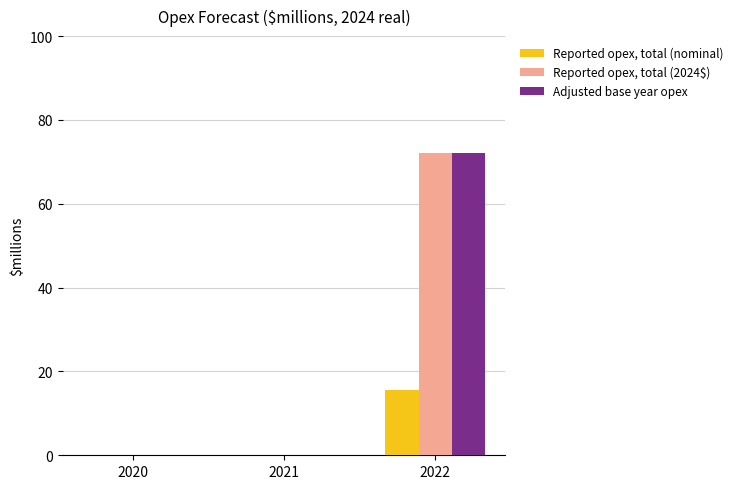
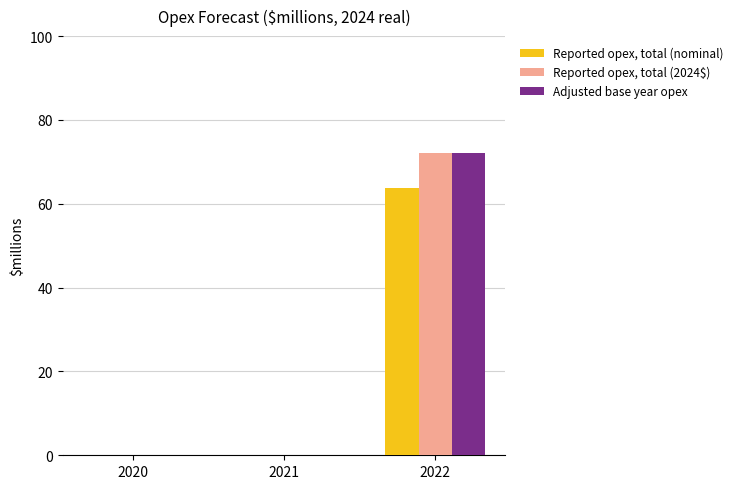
Reported opex, total (nominal), 2022: 16 -> 64
